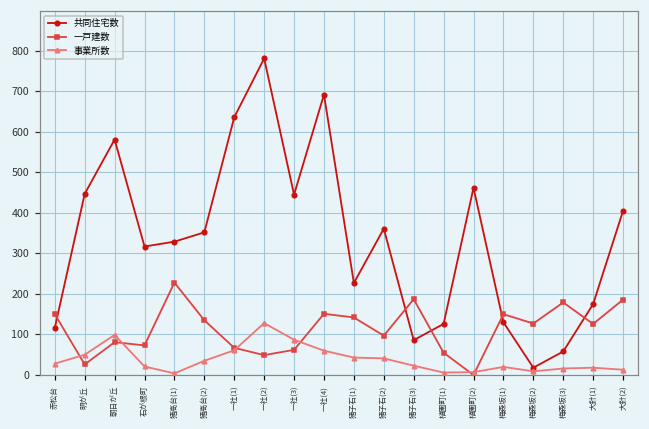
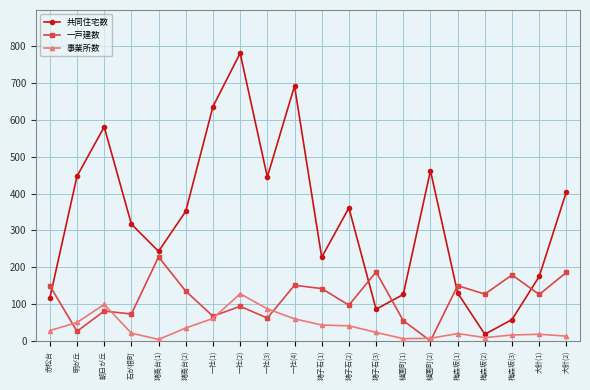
共同住宅数, 猪高台(1): 330 -> 240
一戸建数, 一社(2): 50 -> 90
